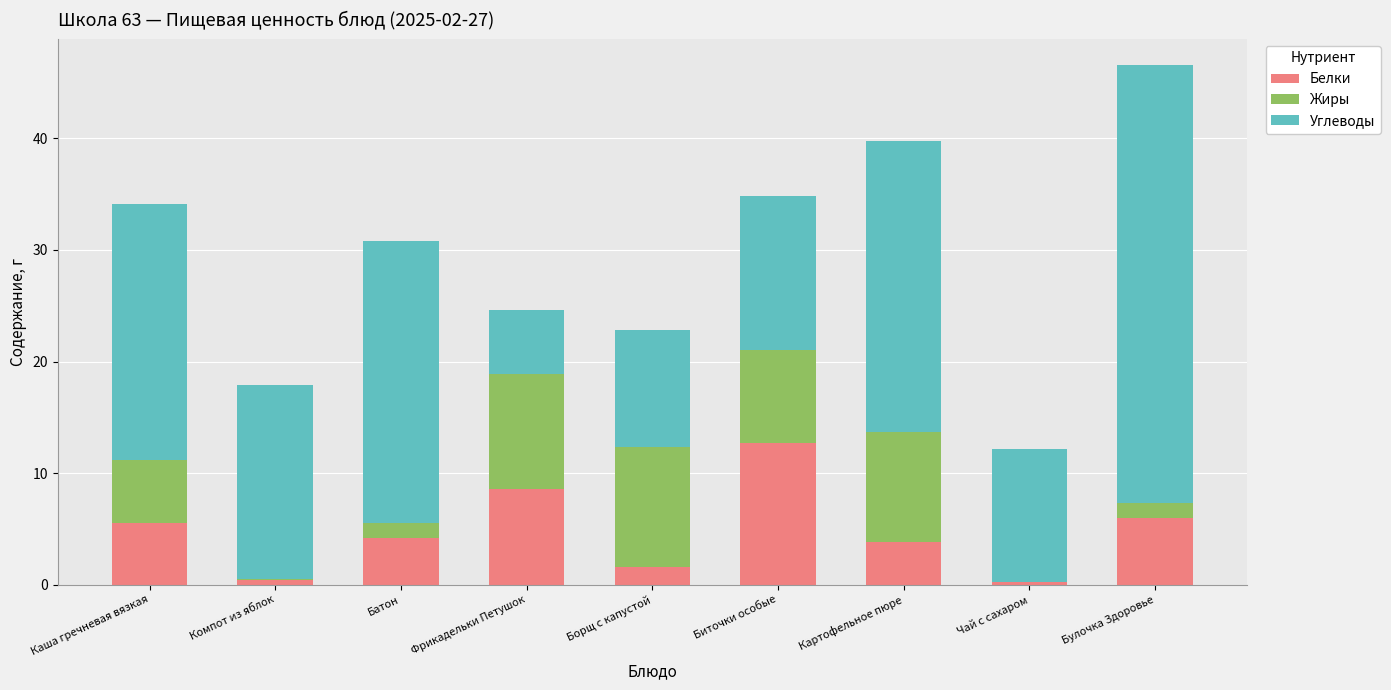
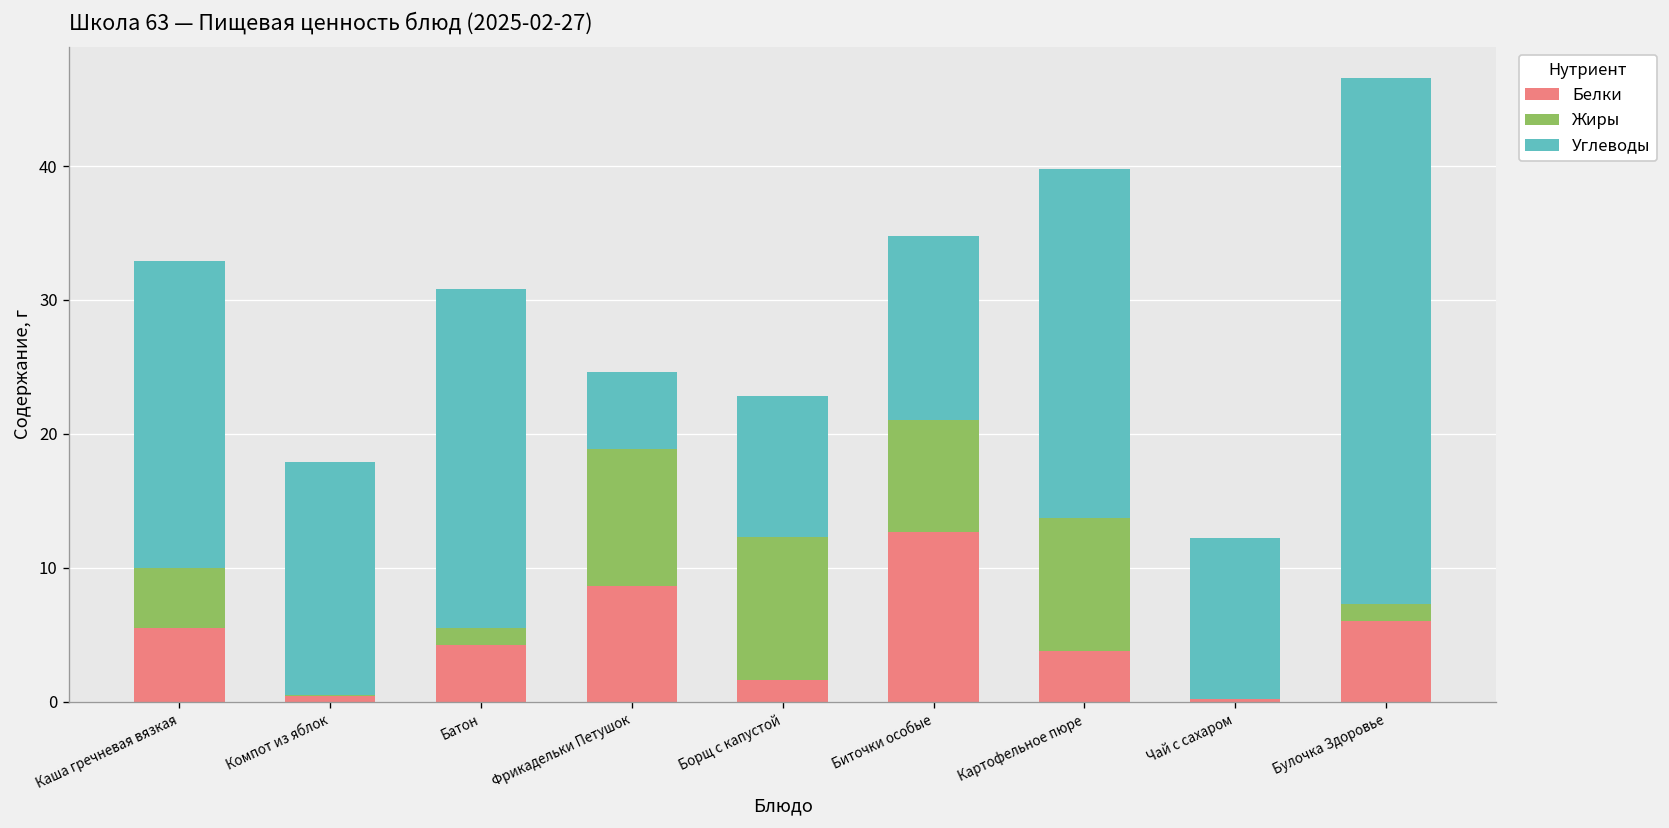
Жиры, Каша гречневая вязкая: 5.7 -> 4.5
